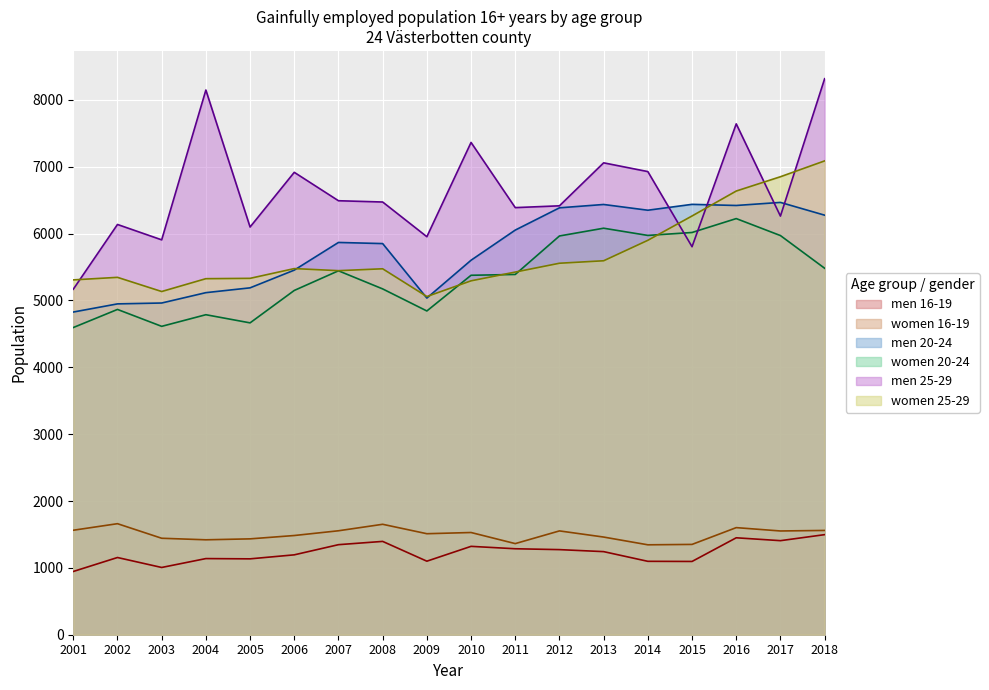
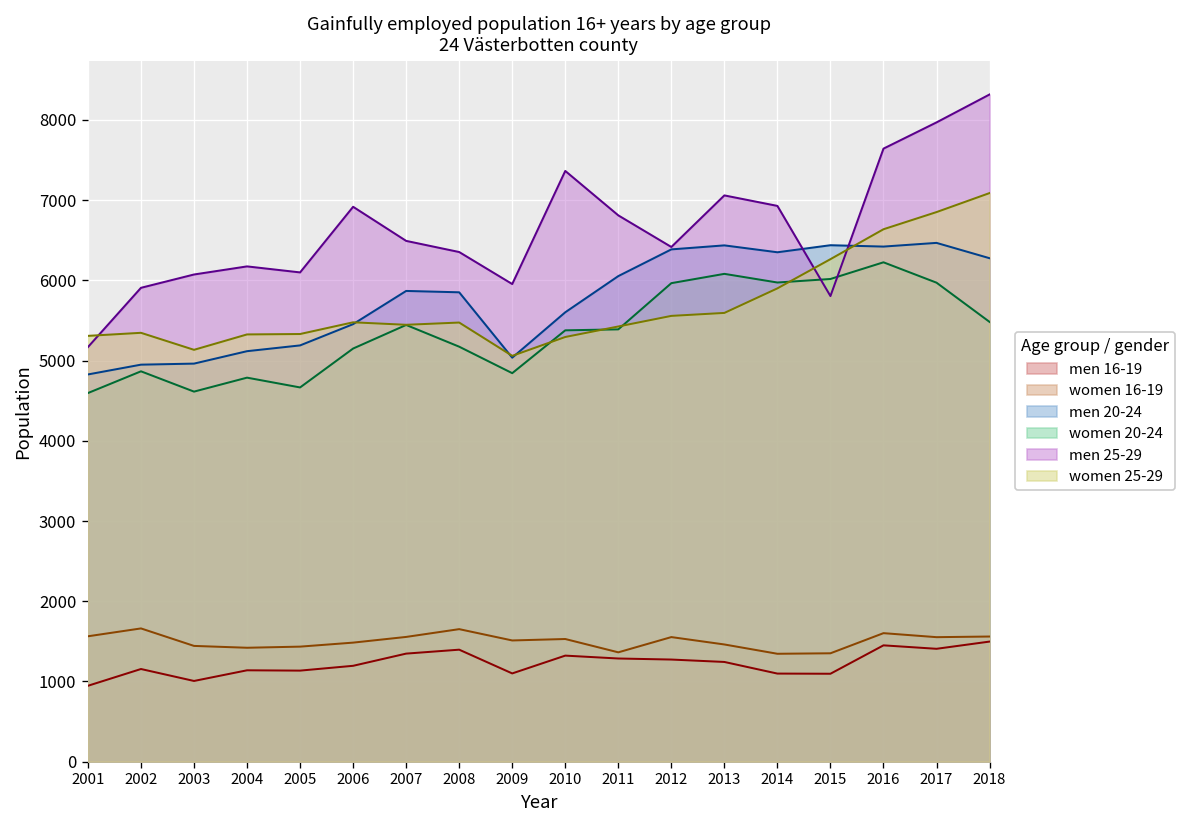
men 25-29, 2002: 6100 -> 5900
men 25-29, 2003: 5900 -> 6100
men 25-29, 2004: 8100 -> 6200
men 25-29, 2008: 6500 -> 6400
men 25-29, 2011: 6400 -> 6800
men 25-29, 2017: 6300 -> 8000
